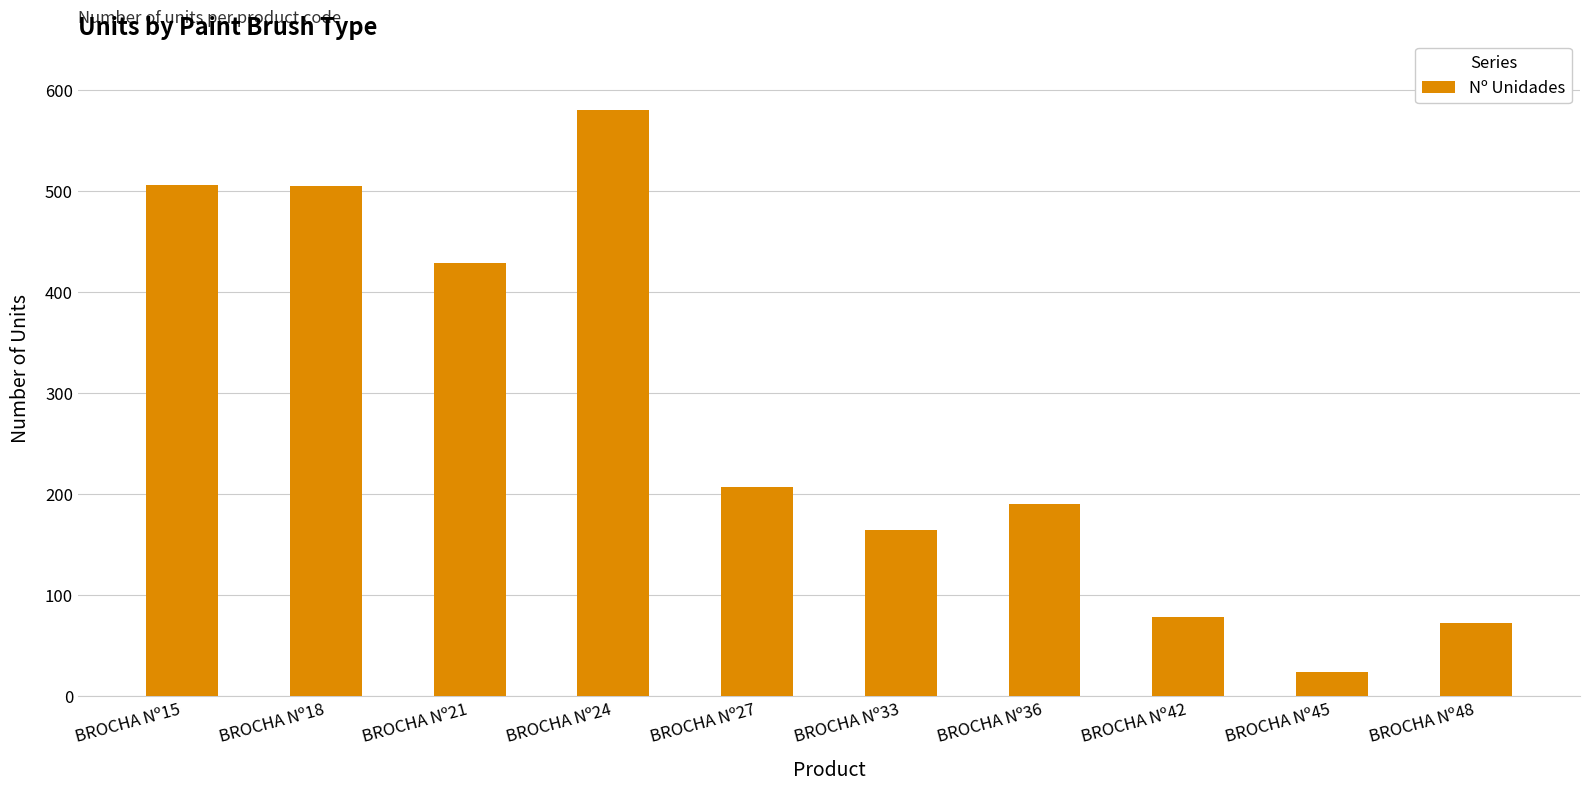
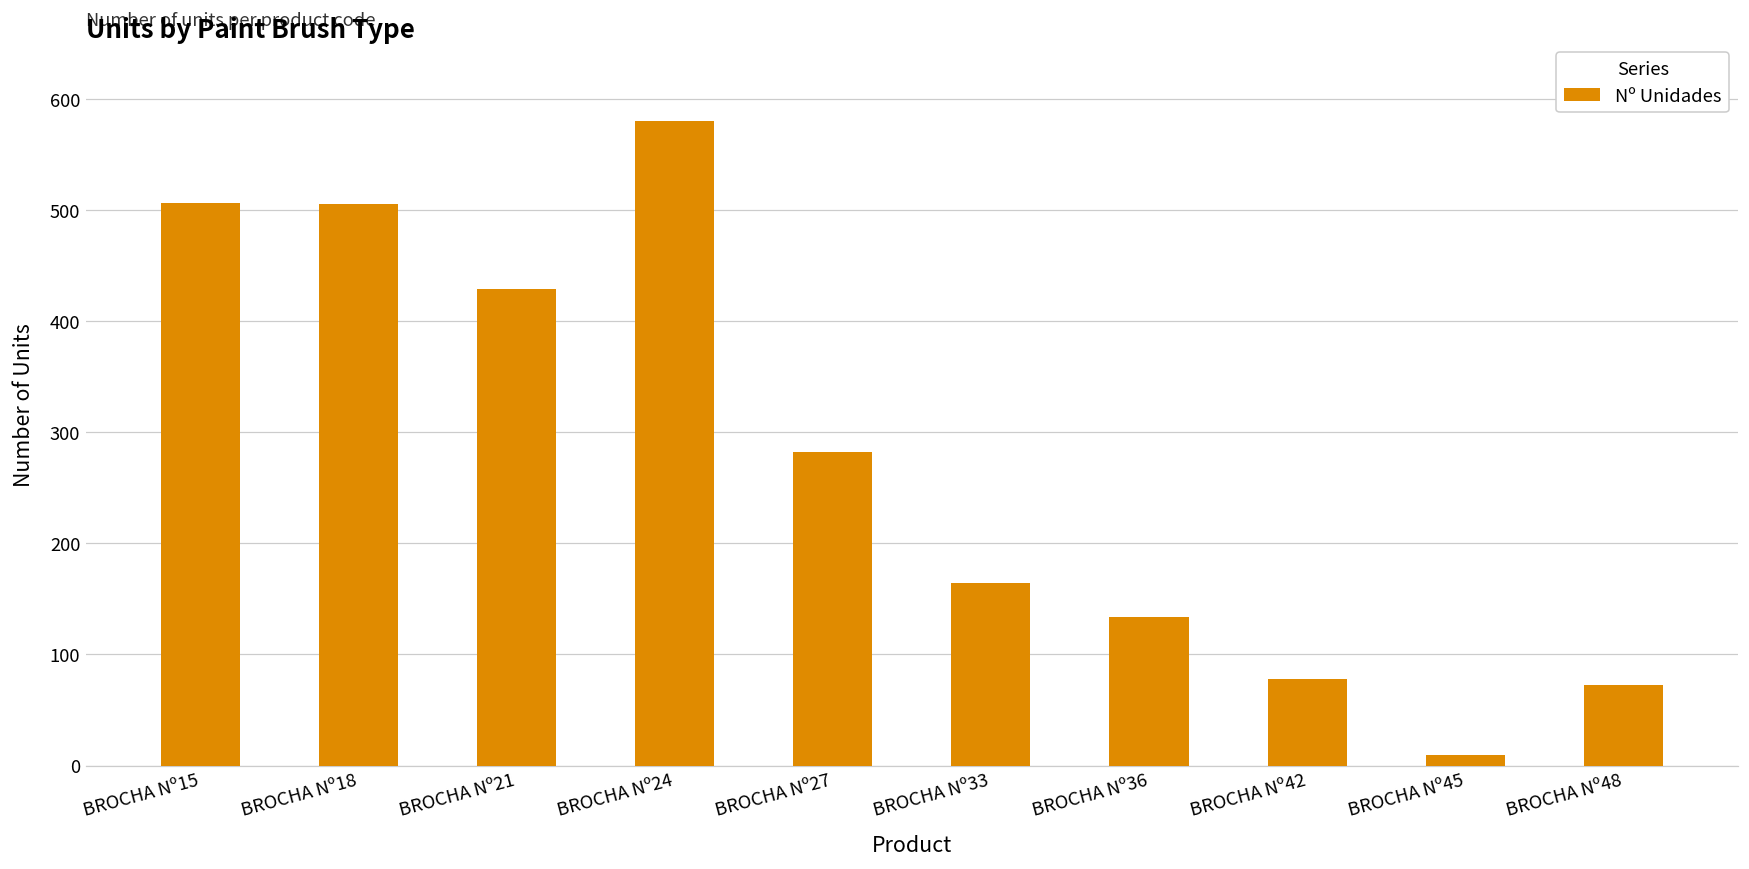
BROCHA Nº27: 207 -> 282
BROCHA Nº36: 190 -> 134
BROCHA Nº45: 24 -> 9
